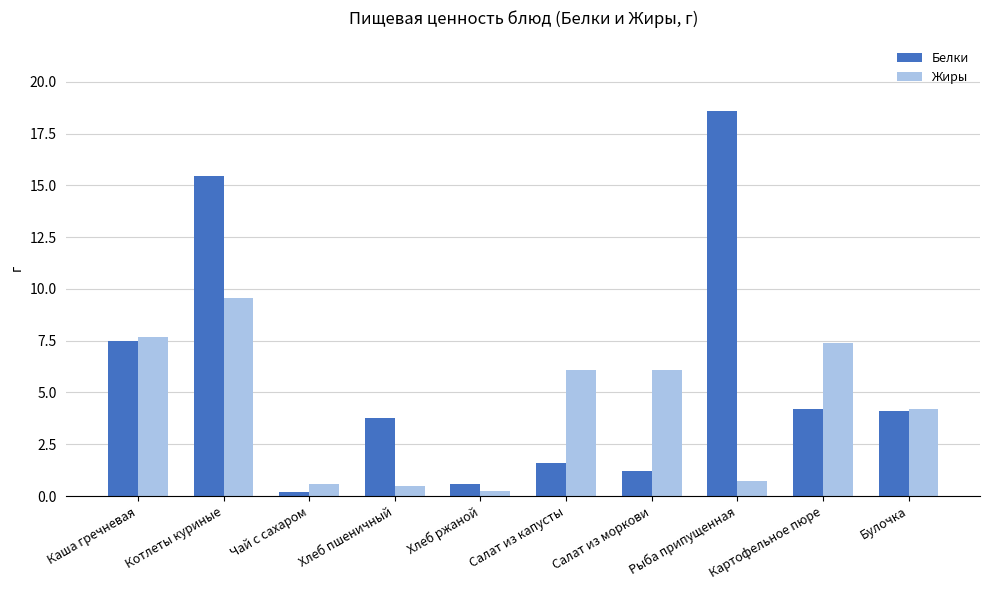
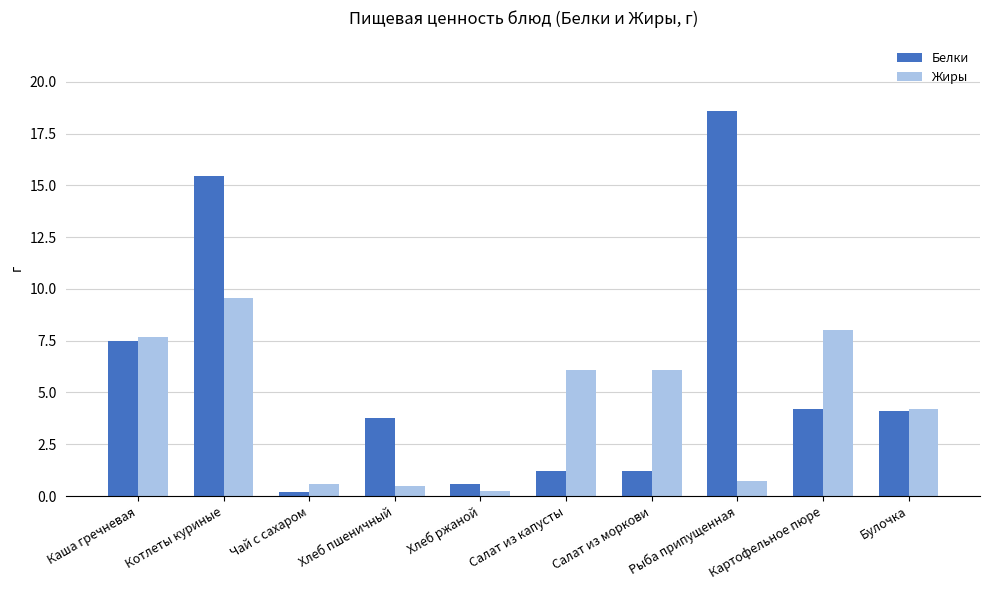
Белки, Салат из капусты: 1.6 -> 1.2
Жиры, Картофельное пюре: 7.4 -> 8.0
